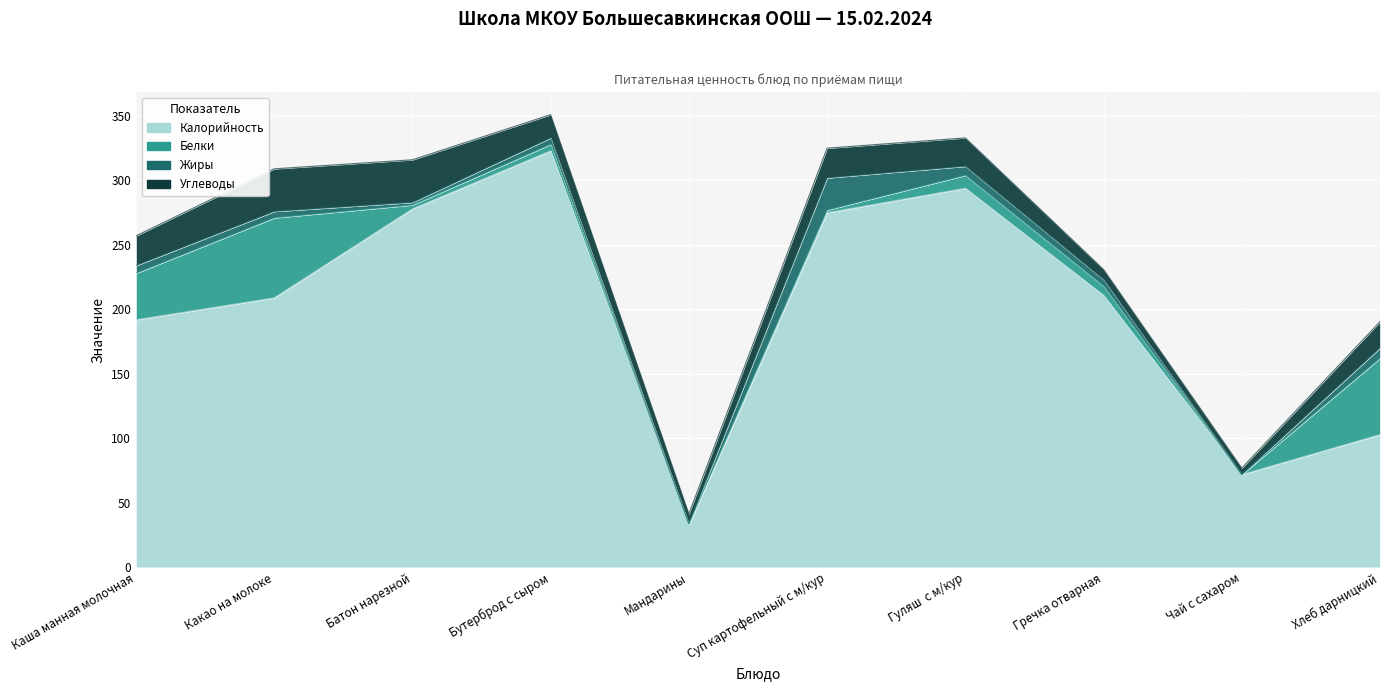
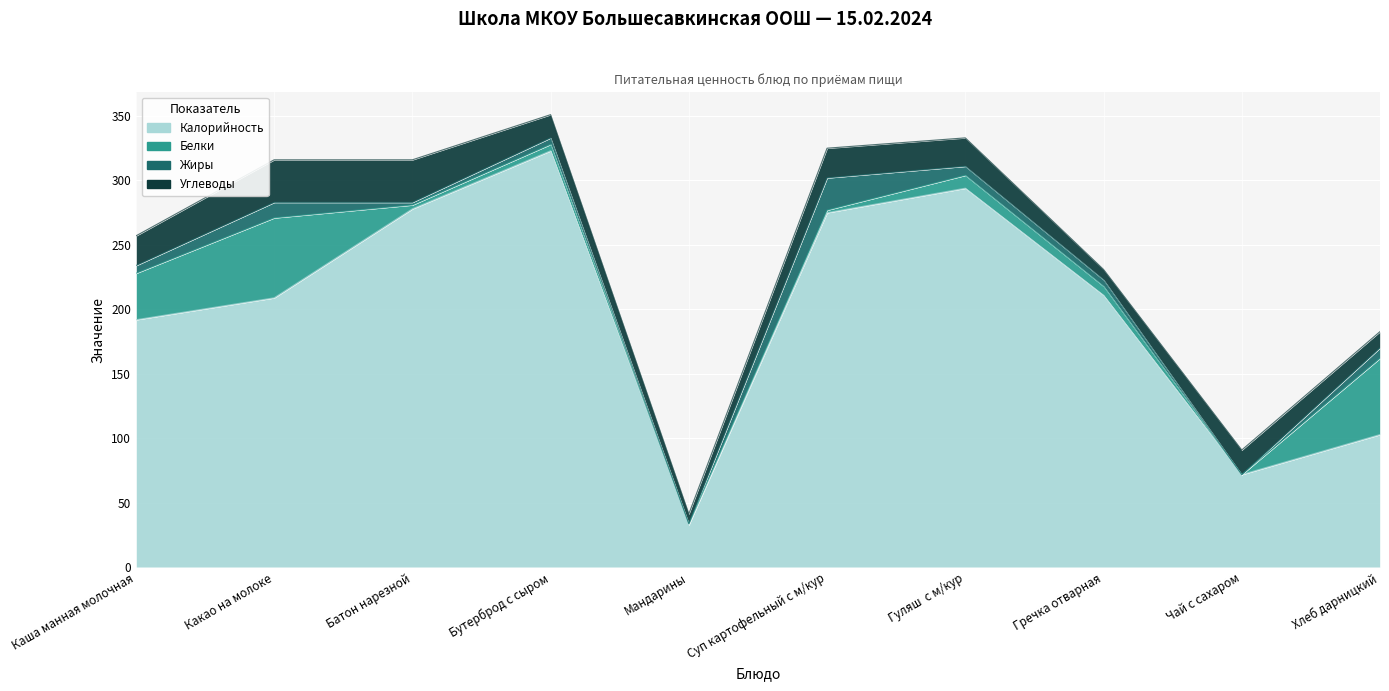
Жиры, Какао на молоке: 5 -> 12
Углеводы, Чай с сахаром: 5 -> 19
Углеводы, Хлеб дарницкий: 20 -> 13
